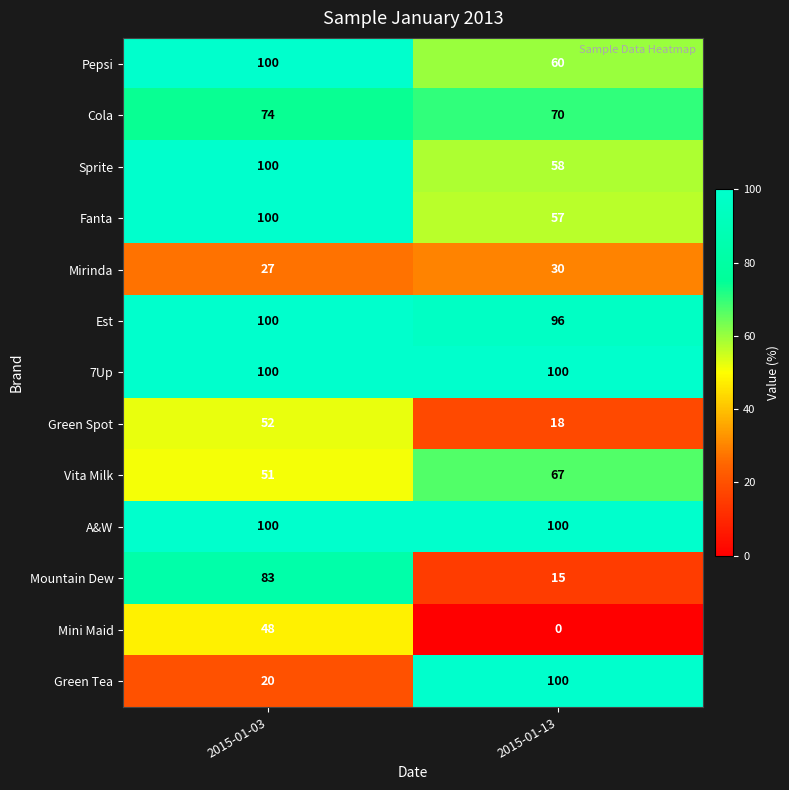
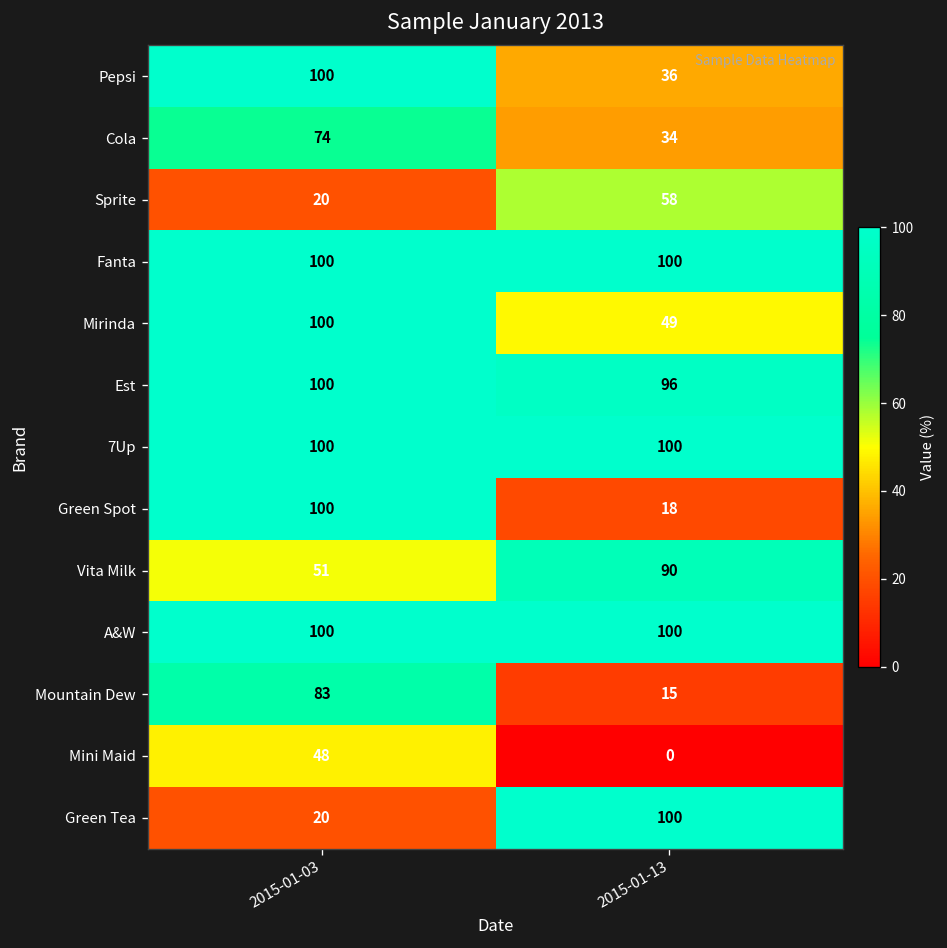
Pepsi, 2015-01-13: 60 -> 36
Cola, 2015-01-13: 70 -> 34
Sprite, 2015-01-03: 100 -> 20
Fanta, 2015-01-13: 57 -> 100
Mirinda, 2015-01-03: 27 -> 100
Mirinda, 2015-01-13: 30 -> 49
Green Spot, 2015-01-03: 52 -> 100
Vita Milk, 2015-01-13: 67 -> 90
